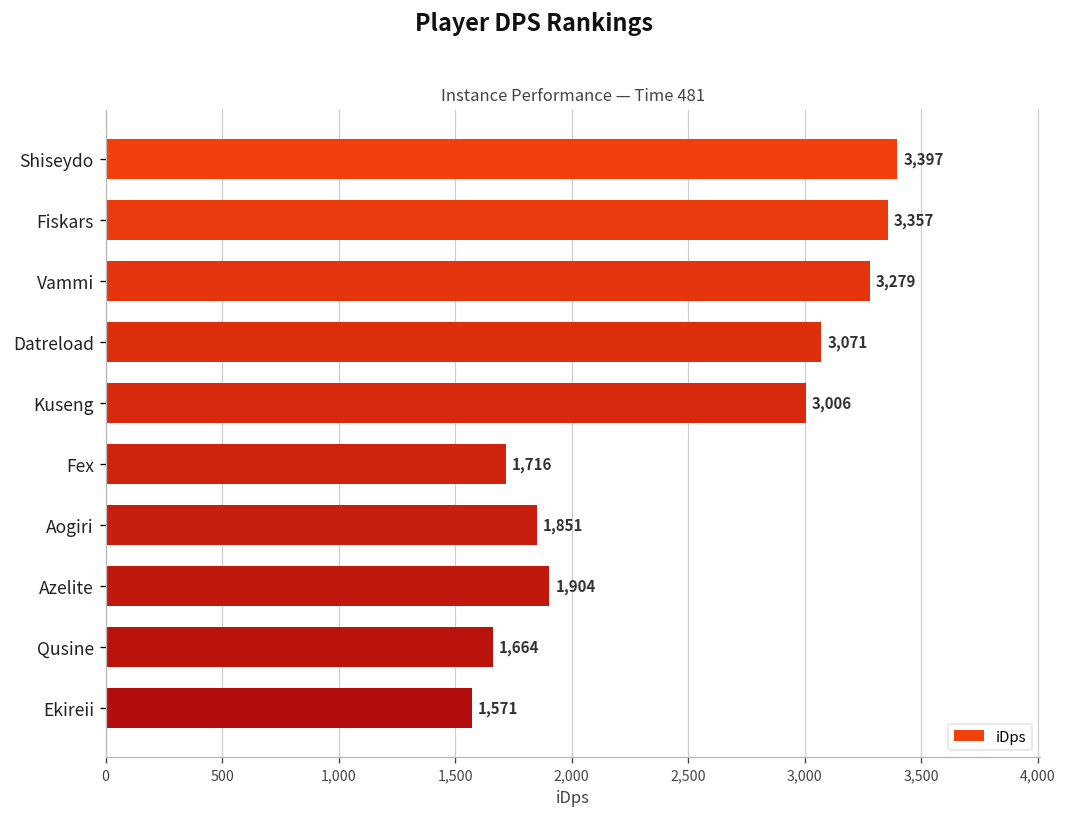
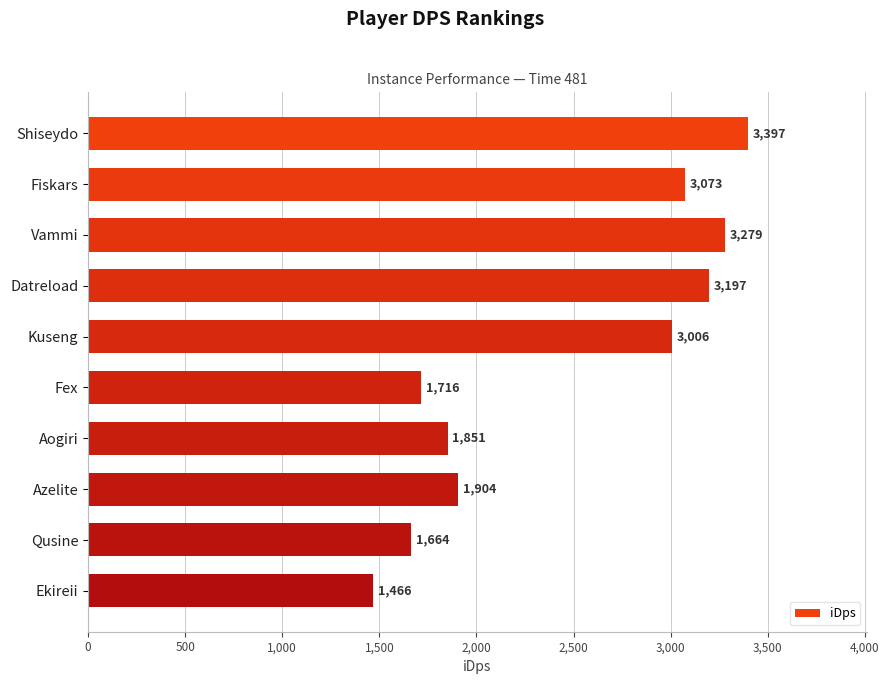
Fiskars: 3,357 -> 3,073
Datreload: 3,071 -> 3,197
Ekireii: 1,571 -> 1,466
